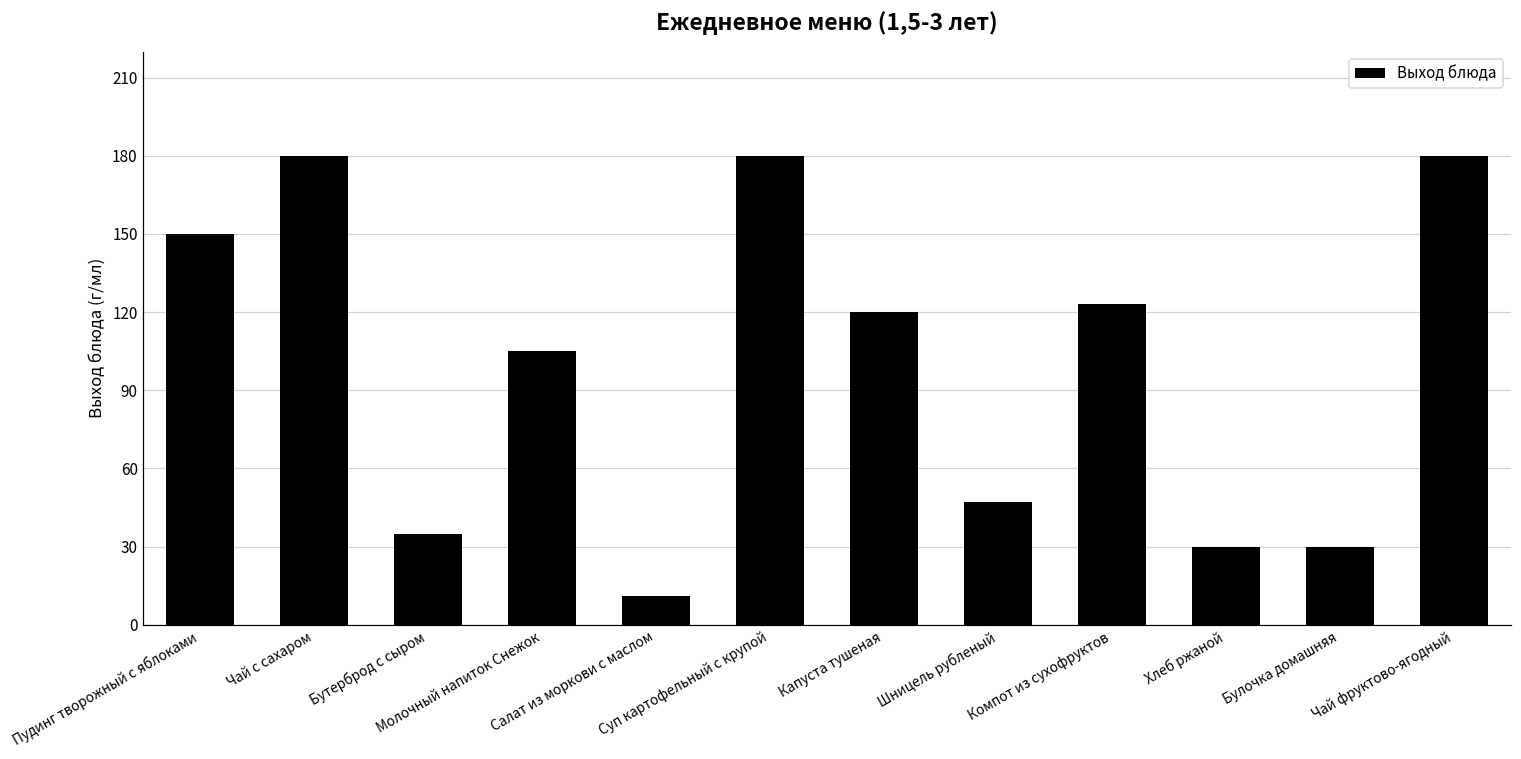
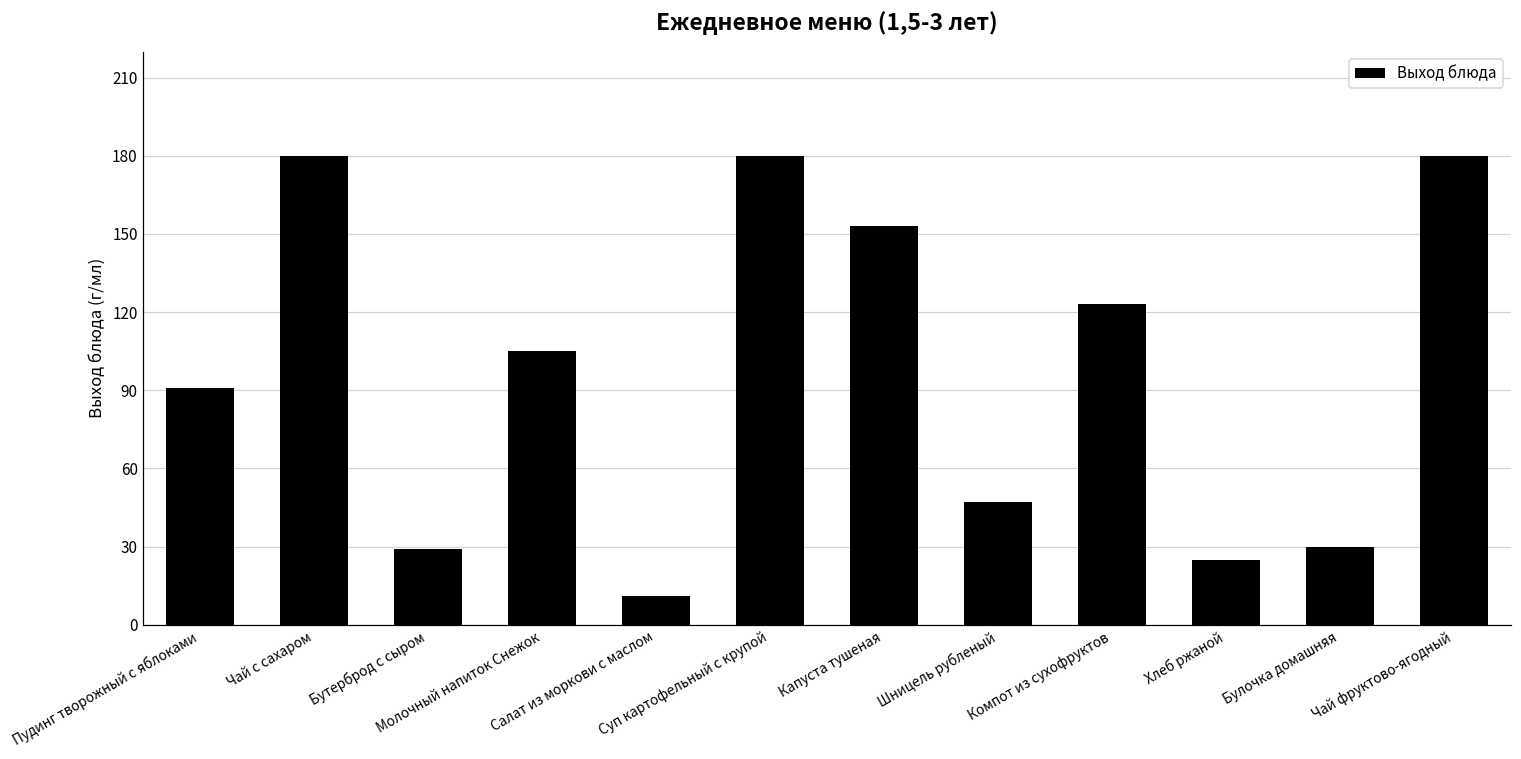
Пудинг творожный с яблоками: 150 -> 91
Бутерброд с сыром: 35 -> 29
Капуста тушеная: 120 -> 153
Хлеб ржаной: 30 -> 25
